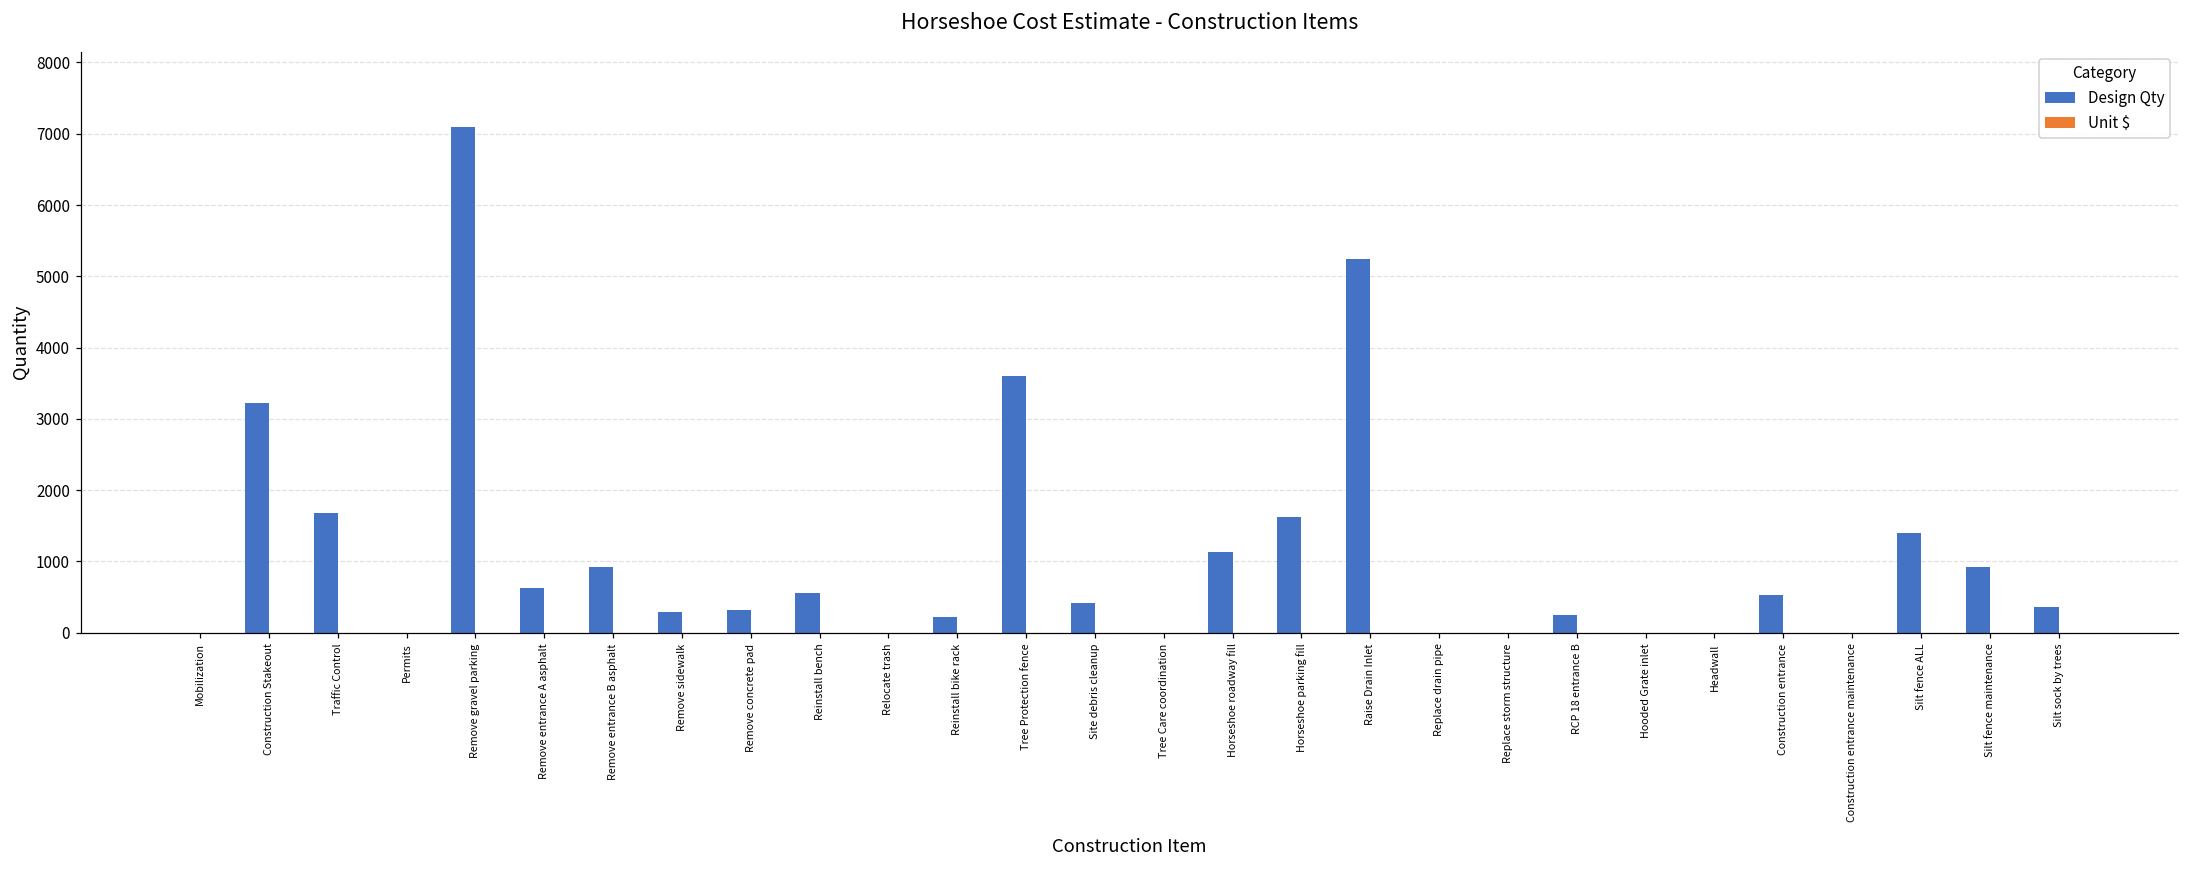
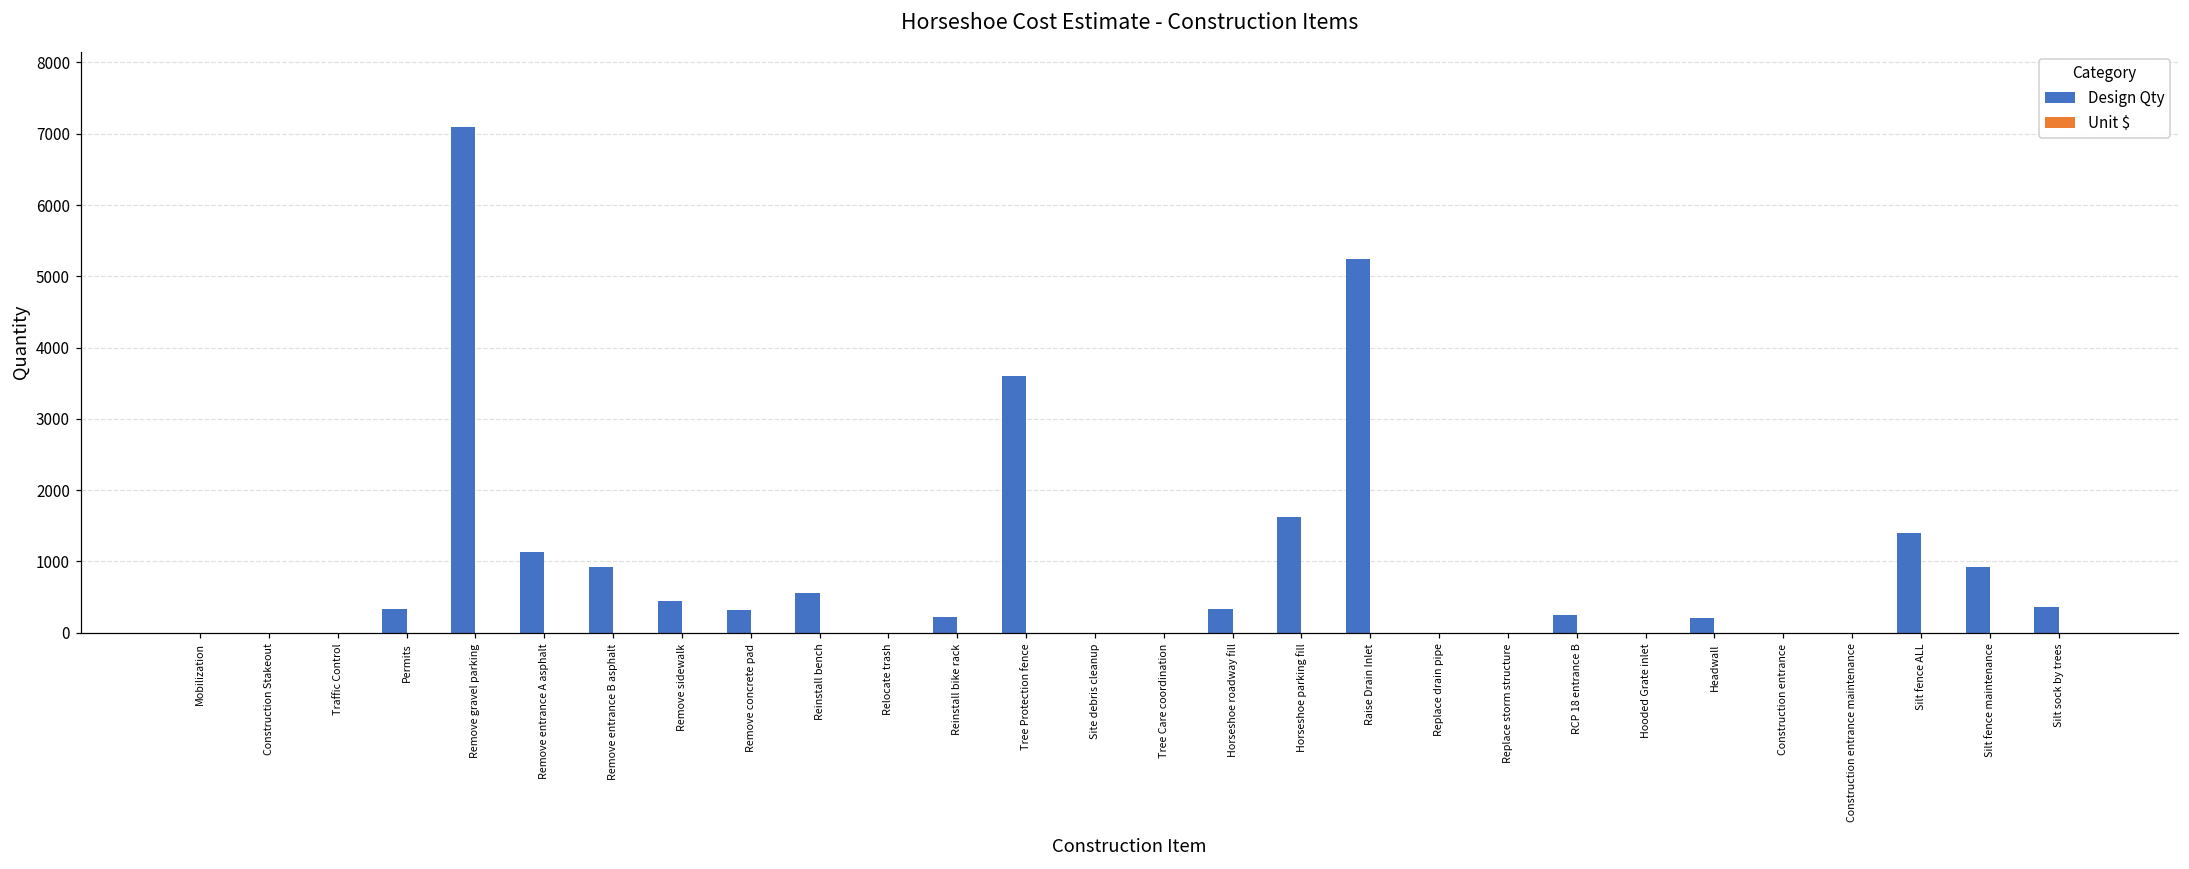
Design Qty, Construction Stakeout: 3200 -> 0
Design Qty, Traffic Control: 1700 -> 0
Design Qty, Permits: 0 -> 300
Design Qty, Remove entrance A asphalt: 600 -> 1100
Design Qty, Remove sidewalk: 300 -> 500
Design Qty, Site debris cleanup: 400 -> 0
Design Qty, Horseshoe roadway fill: 1100 -> 300
Design Qty, Headwall: 0 -> 200
Design Qty, Construction entrance: 500 -> 0
